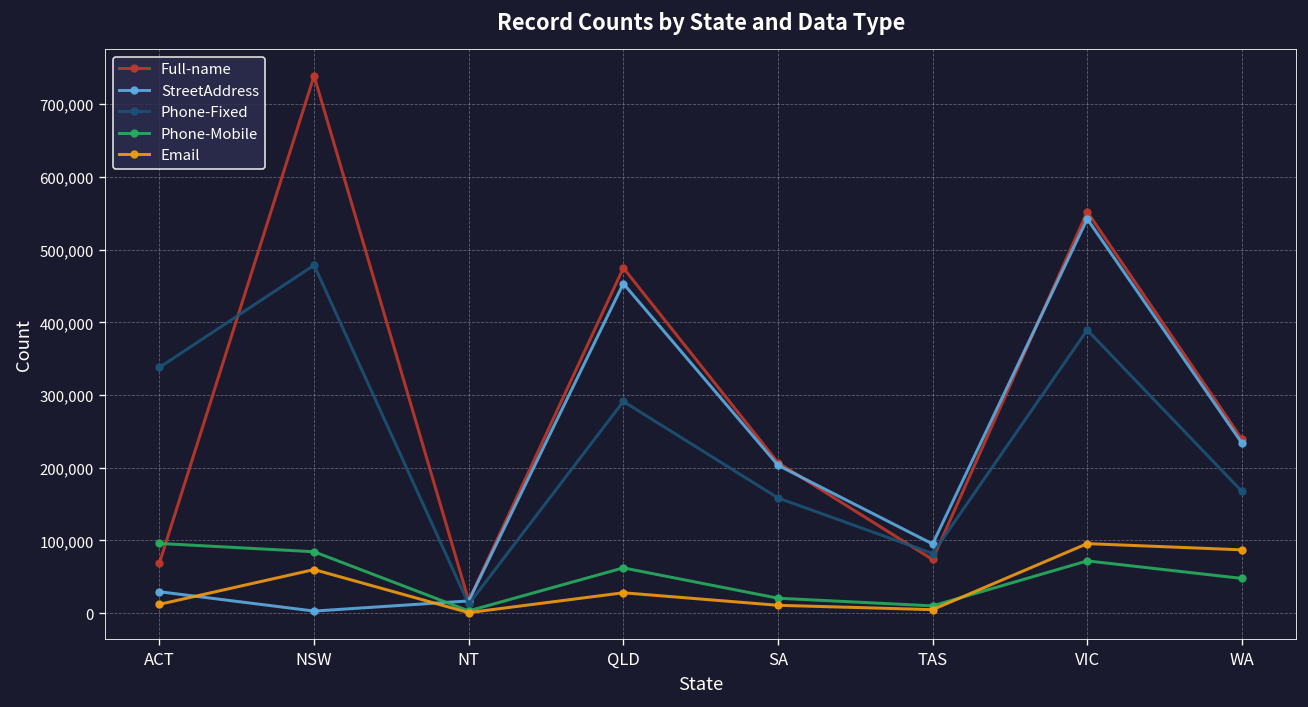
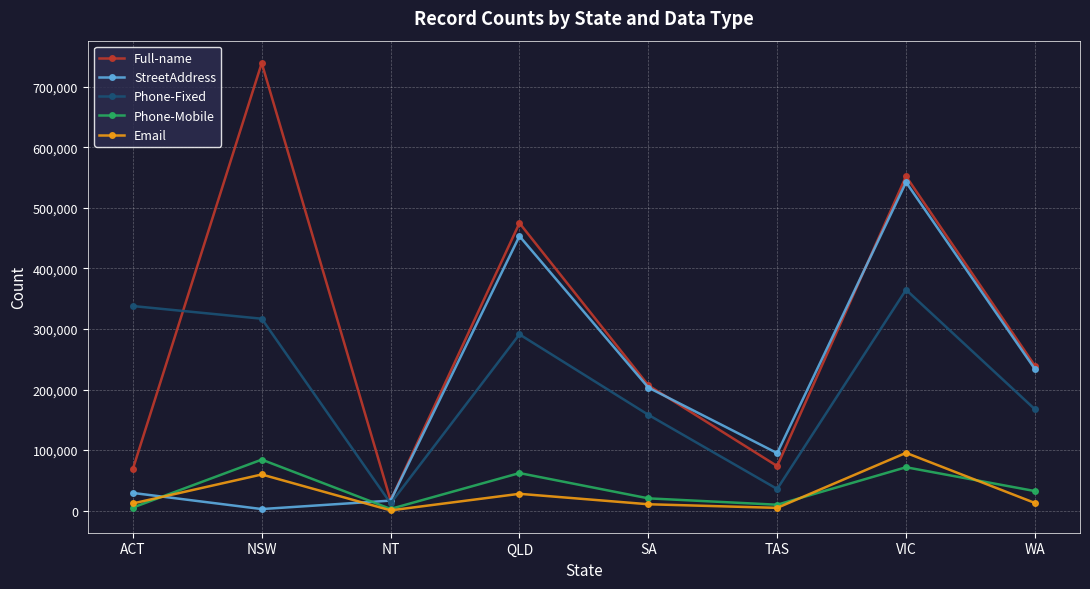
Phone-Mobile, ACT: 100,000 -> 10,000
Phone-Fixed, NSW: 480,000 -> 320,000
Phone-Fixed, TAS: 80,000 -> 40,000
Phone-Fixed, VIC: 390,000 -> 360,000
Phone-Mobile, WA: 50,000 -> 30,000
Email, WA: 90,000 -> 10,000
